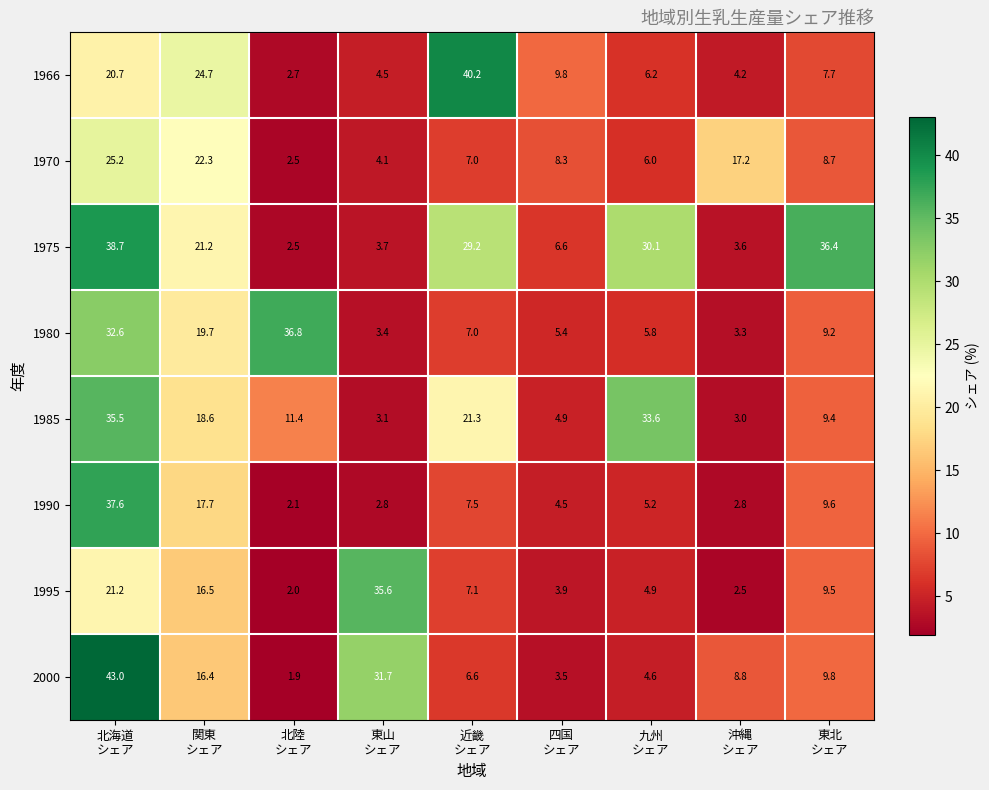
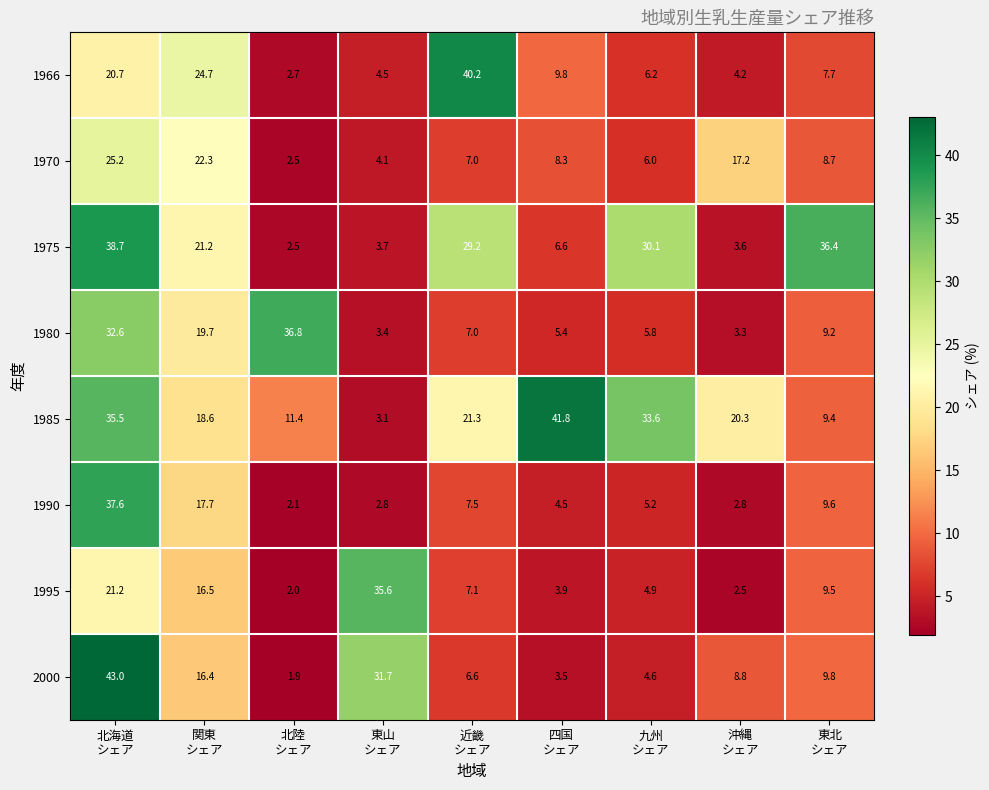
1985, 四国 シェア: 4.9 -> 41.8
1985, 沖縄 シェア: 3.0 -> 20.3
